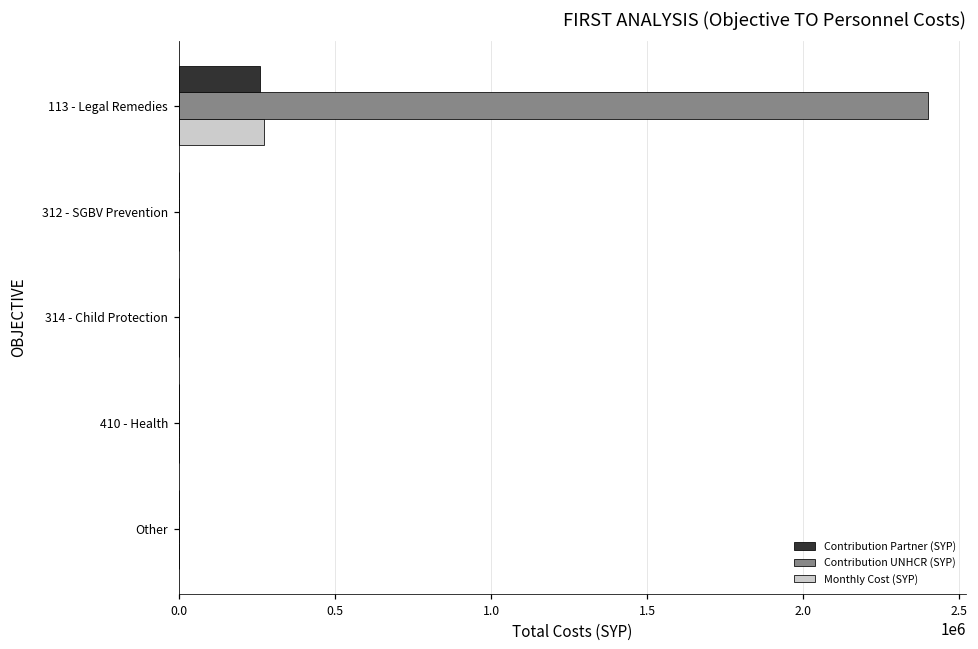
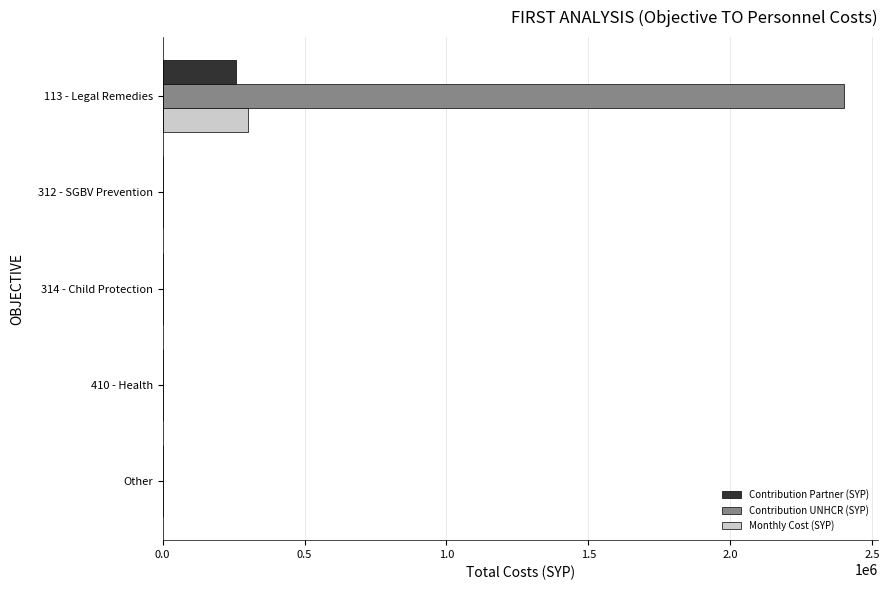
Monthly Cost (SYP), 113 - Legal Remedies: 270000 -> 300000
